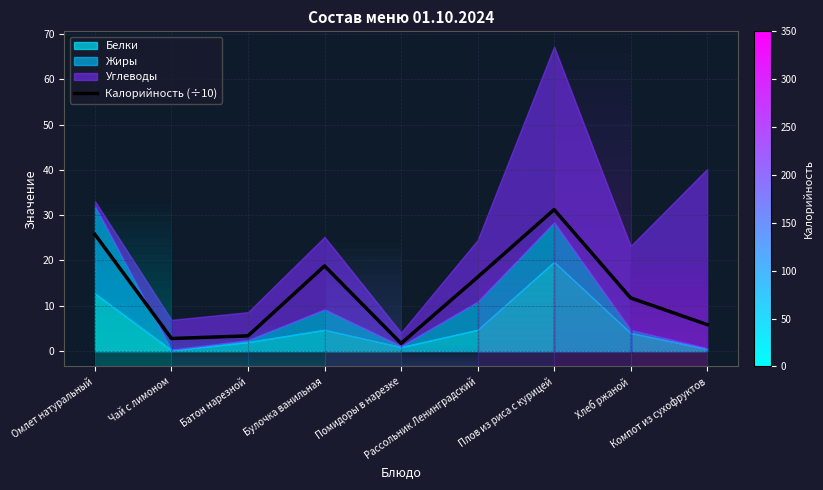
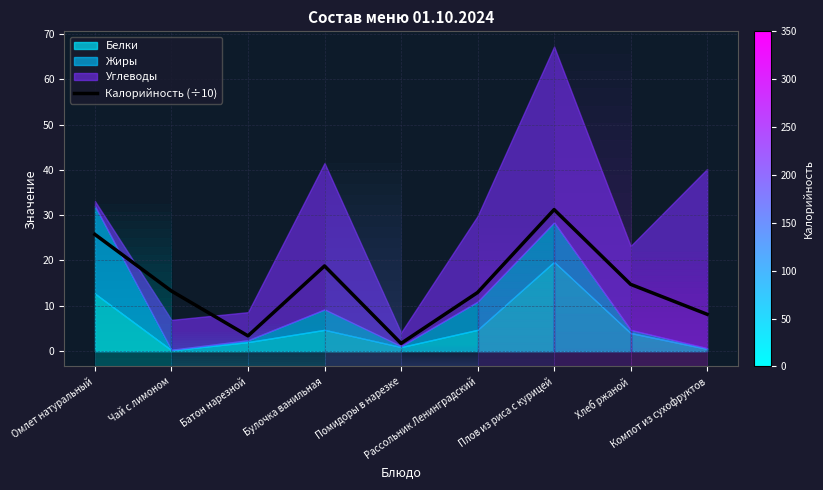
Калорийность (÷10), Чай с лимоном: 3 -> 13
Углеводы, Булочка ванильная: 16 -> 32
Калорийность (÷10), Рассольник Ленинградский: 16 -> 13
Углеводы, Рассольник Ленинградский: 14 -> 19
Калорийность (÷10), Хлеб ржаной: 12 -> 15
Калорийность (÷10), Компот из сухофруктов: 6 -> 8
